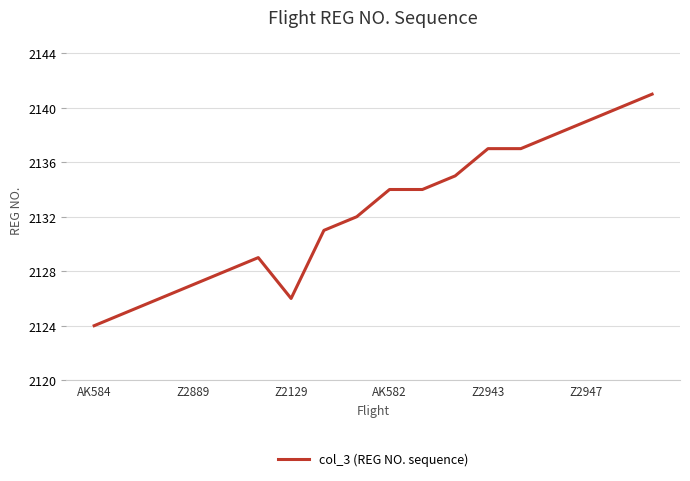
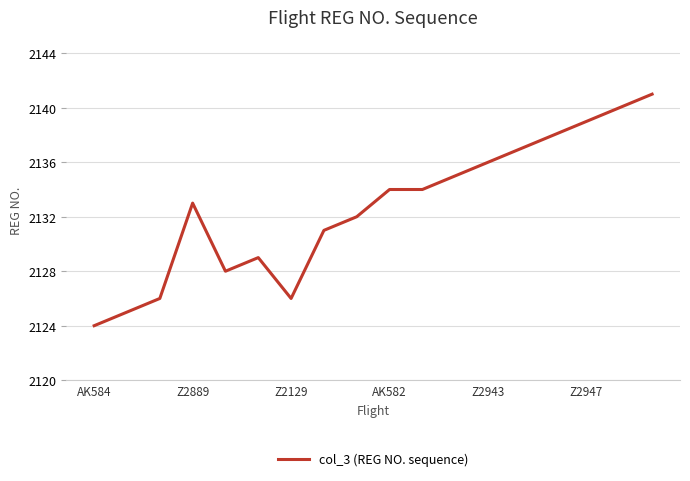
Z2889: 2127 -> 2133
Z2943: 2137 -> 2136
